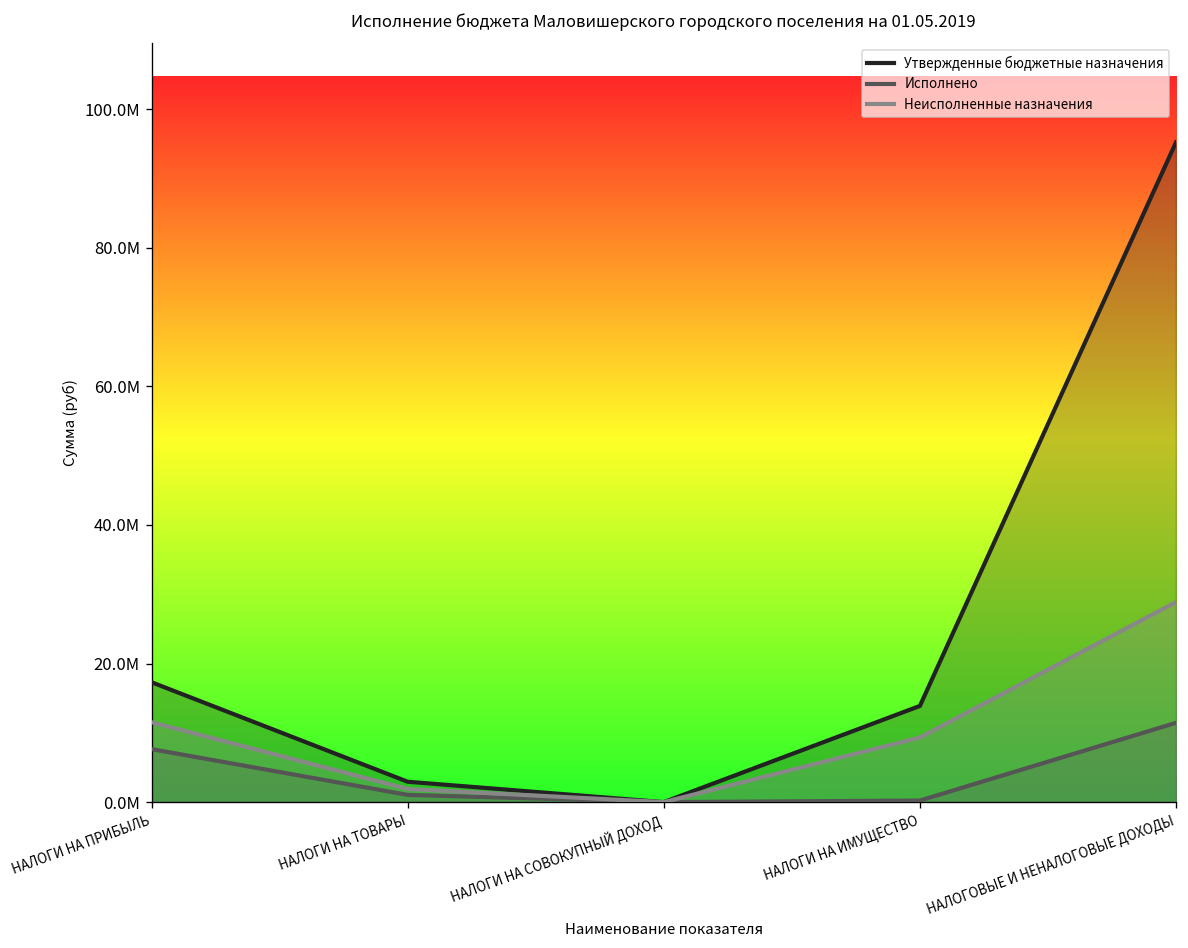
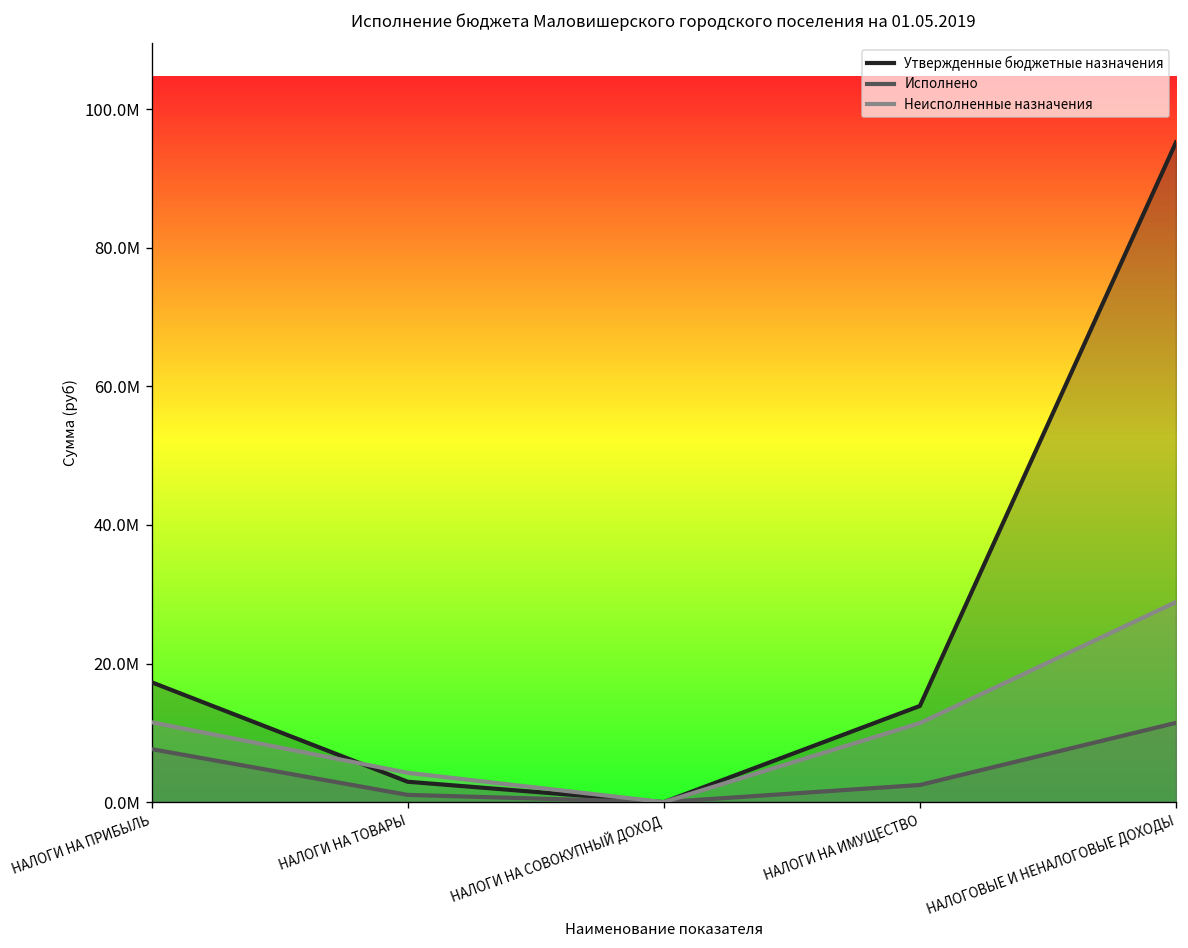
Неисполненные назначения, НАЛОГИ НА ТОВАРЫ: 2000000 -> 4000000
Исполнено, НАЛОГИ НА ИМУЩЕСТВО: 0 -> 2000000
Неисполненные назначения, НАЛОГИ НА ИМУЩЕСТВО: 9000000 -> 11000000
